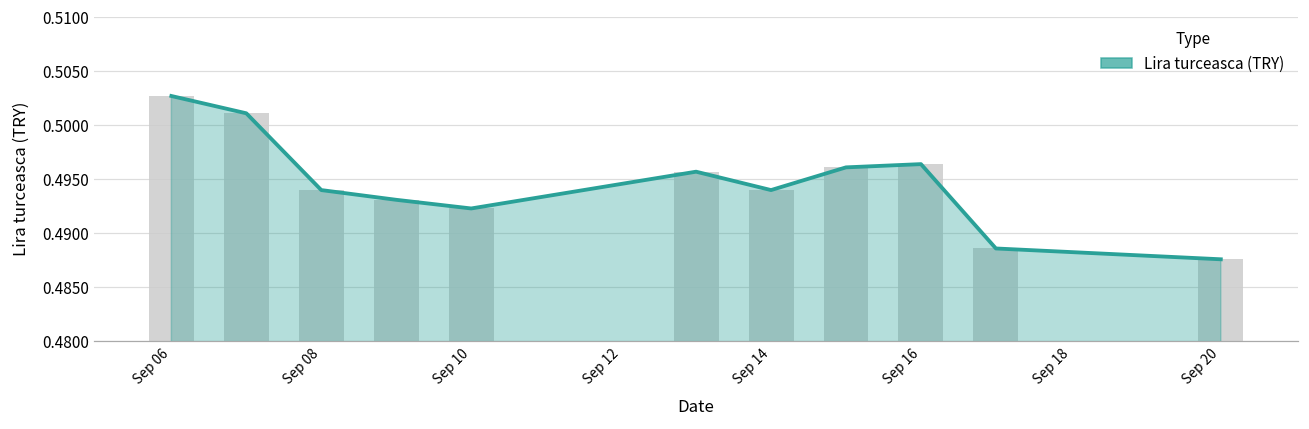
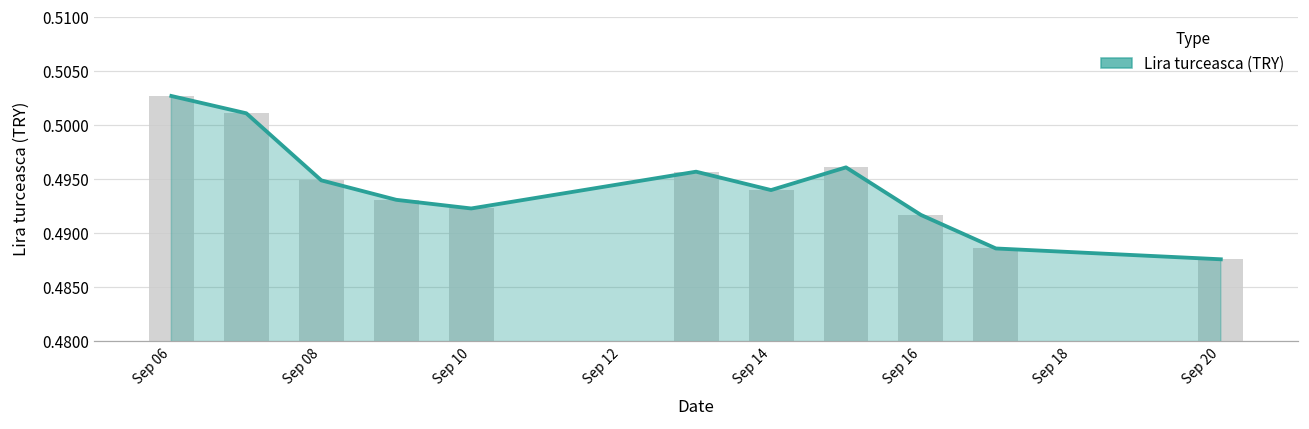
Sep 08: 0.494 -> 0.495
Sep 16: 0.496 -> 0.492
